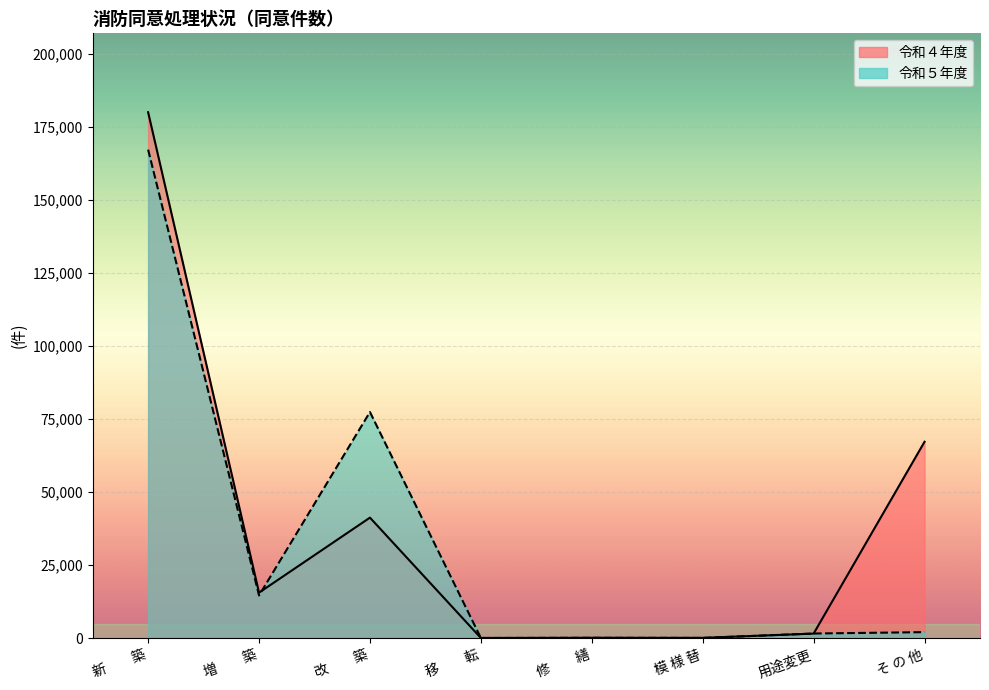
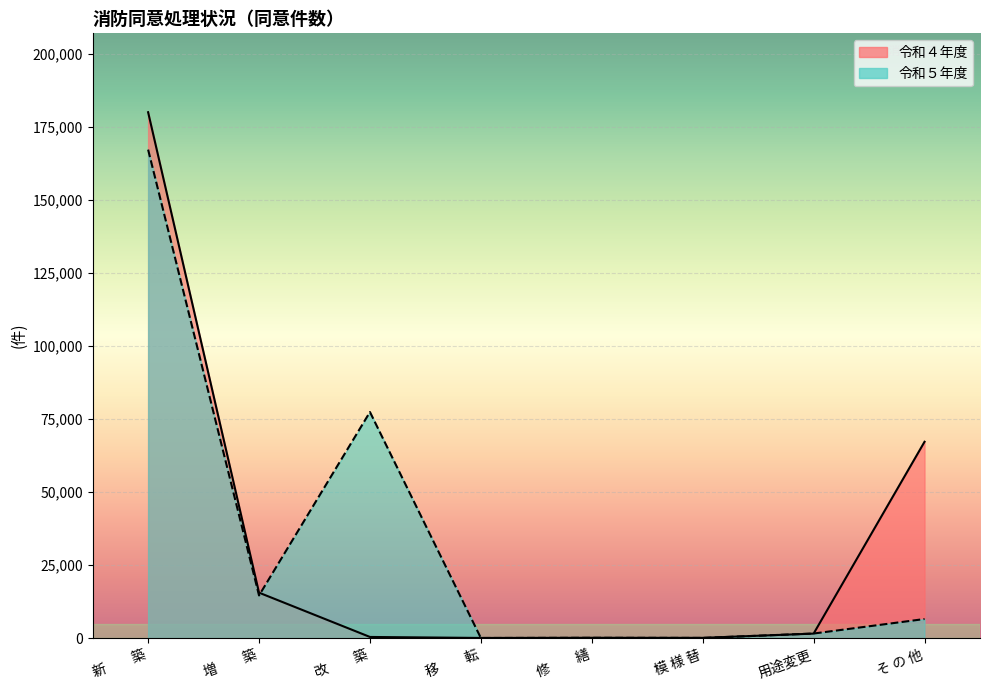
令和４年度, 改 築: 41,000 -> 0
令和５年度, そ の 他: 2,000 -> 7,000
